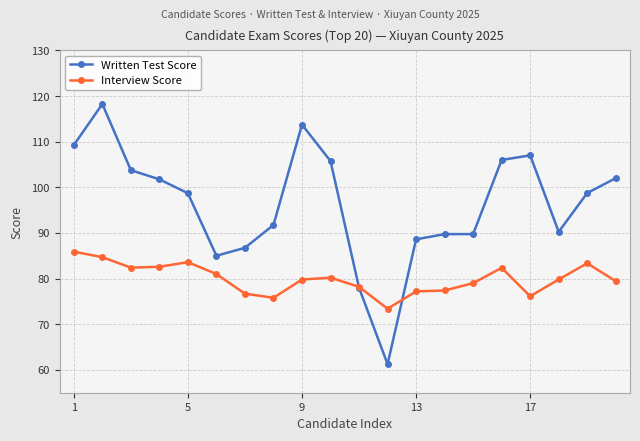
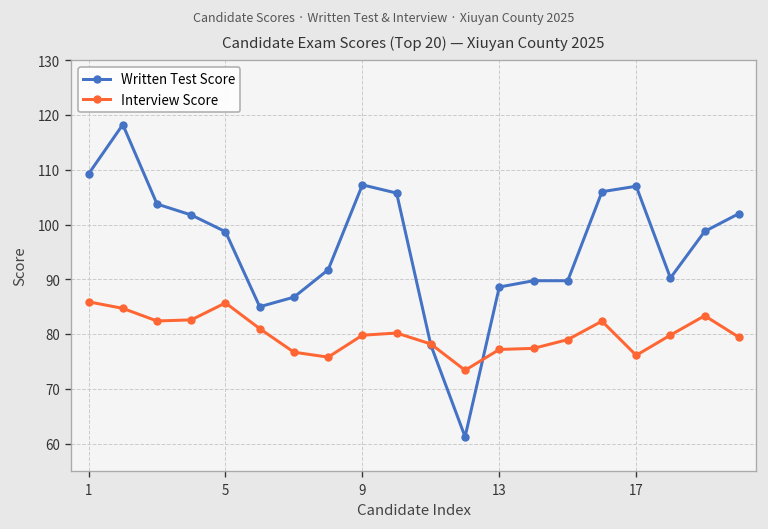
Interview Score, 5: 84 -> 86
Written Test Score, 9: 114 -> 107
